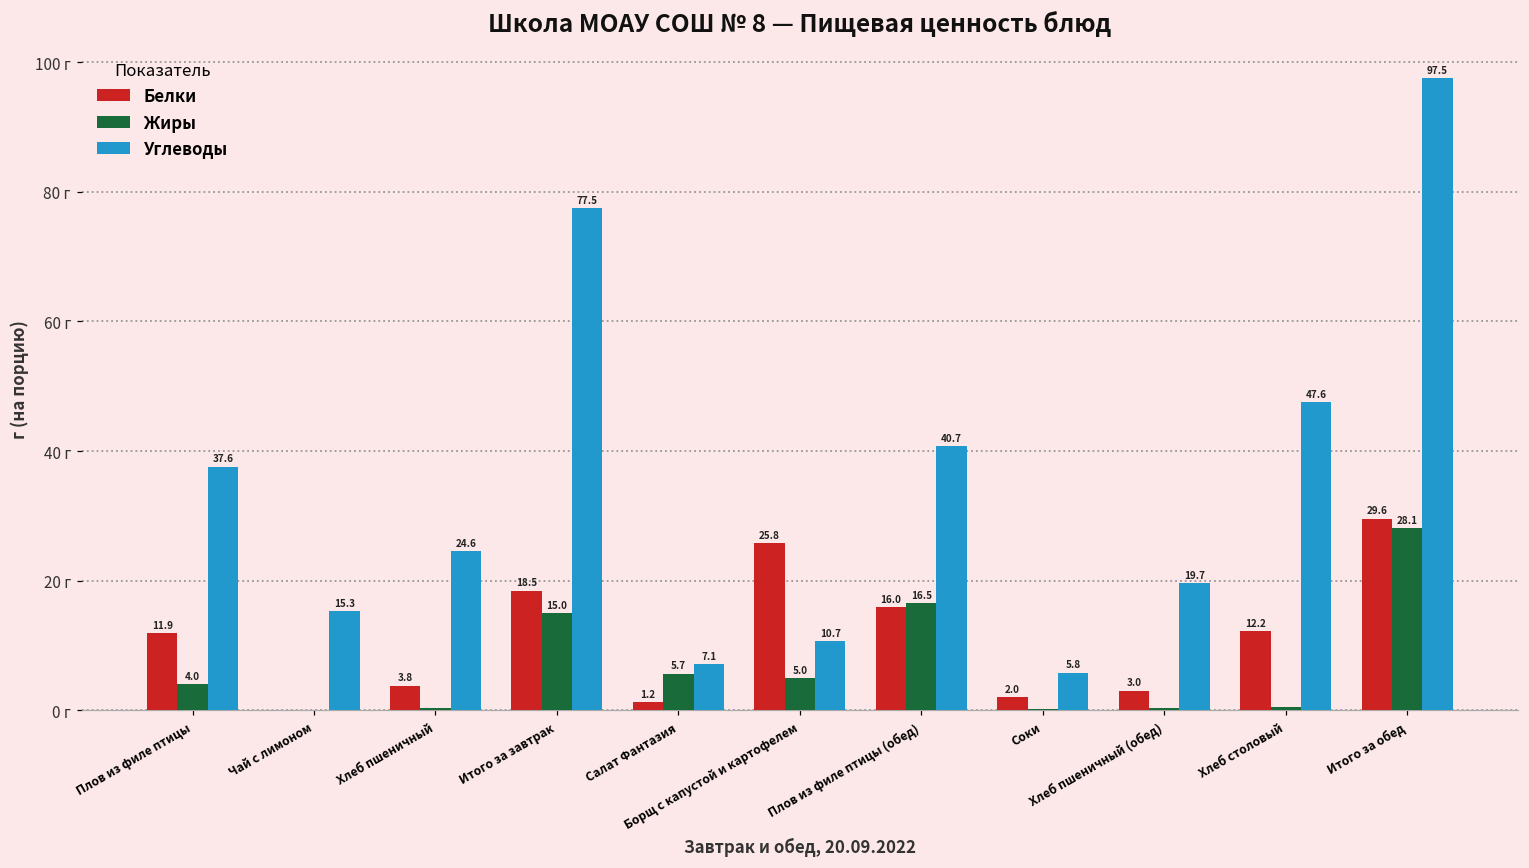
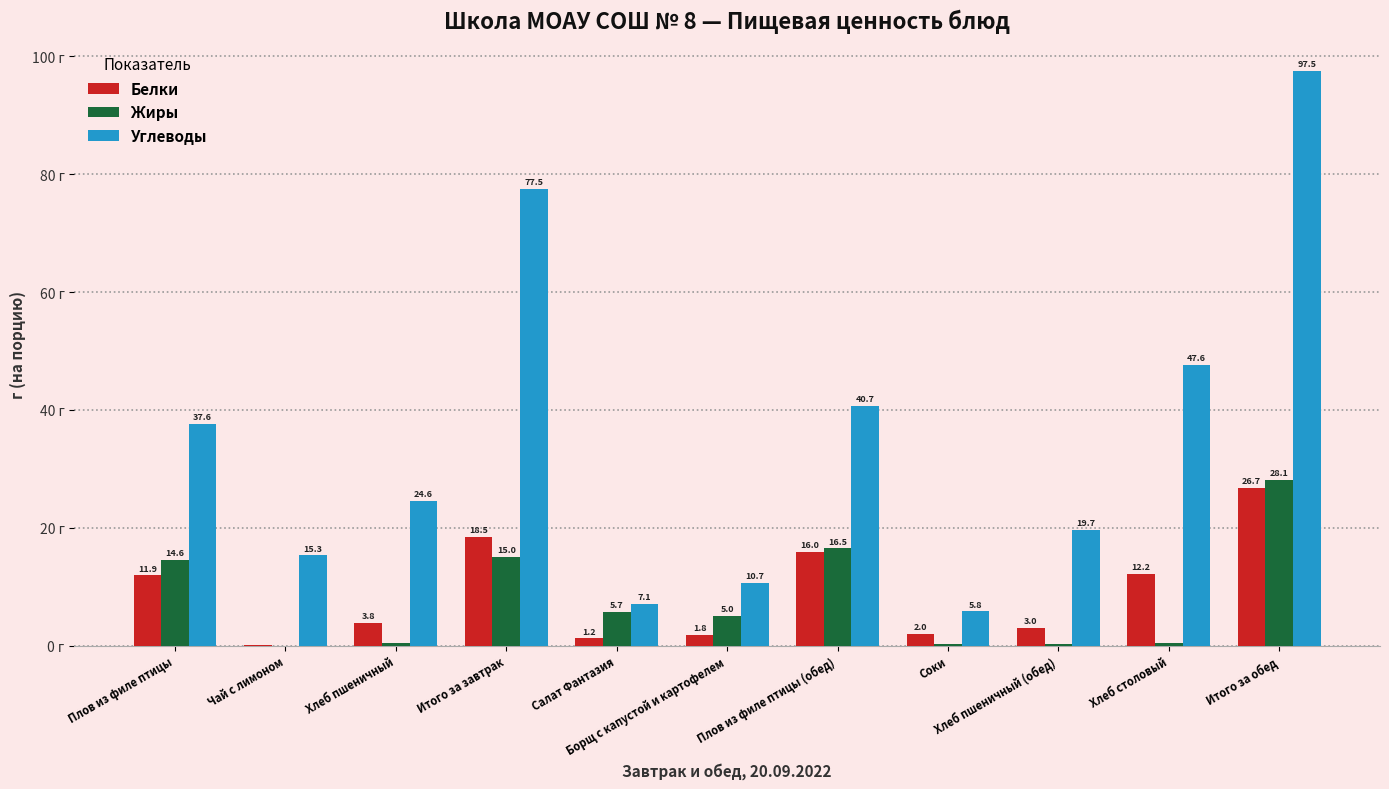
Жиры, Плов из филе птицы: 4.0 -> 14.6
Белки, Борщ с капустой и картофелем: 25.8 -> 1.8
Белки, Итого за обед: 29.6 -> 26.7
